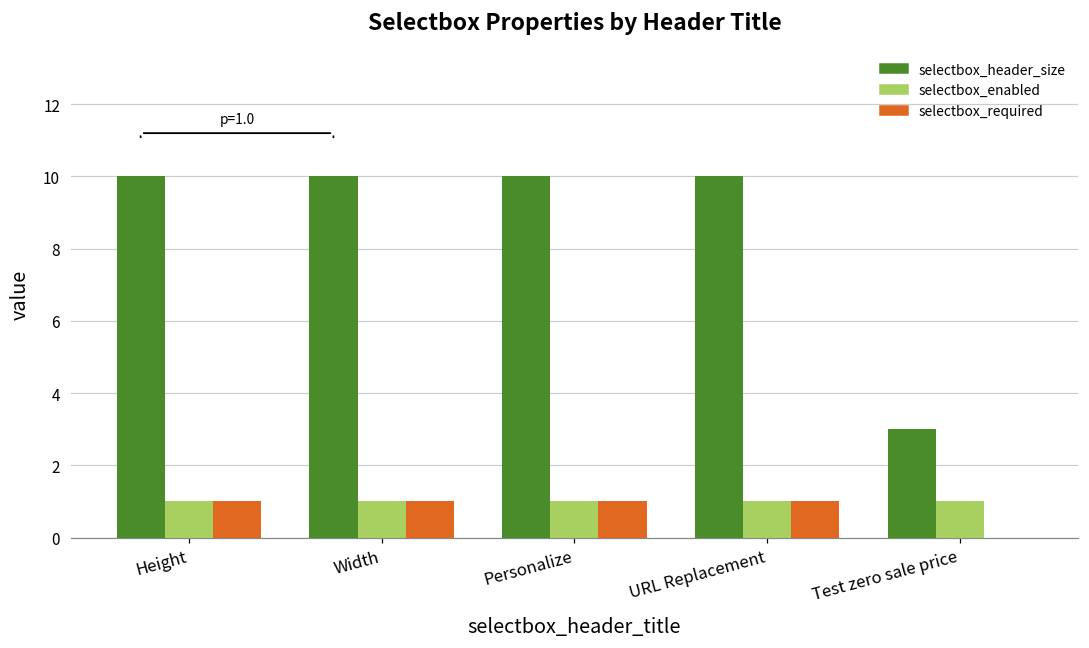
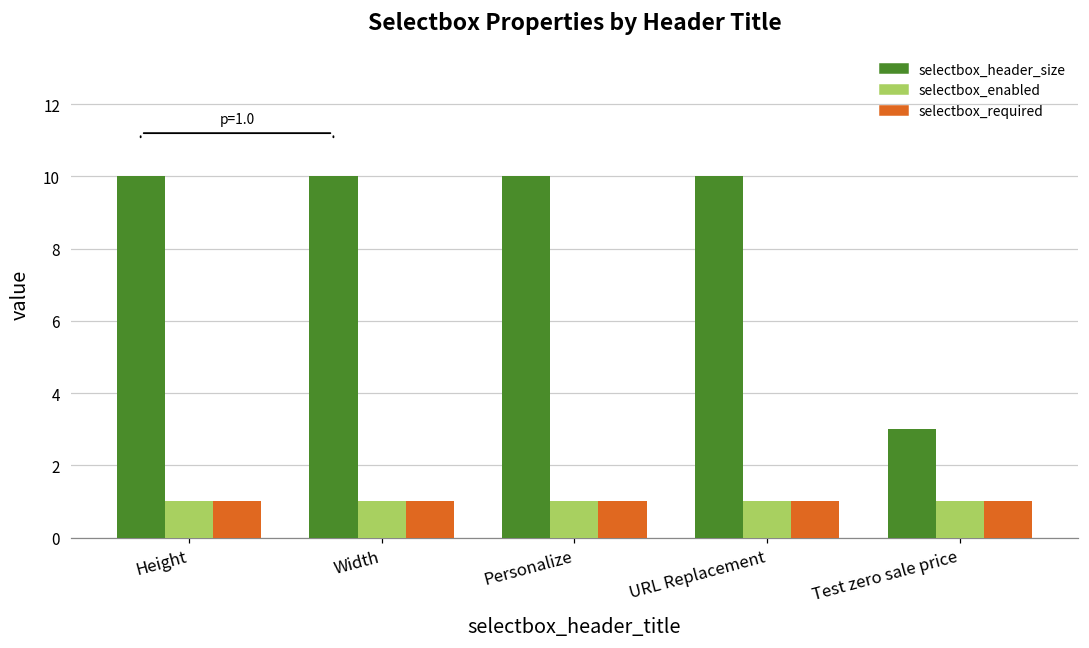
selectbox_required, Test zero sale price: 0 -> 1
